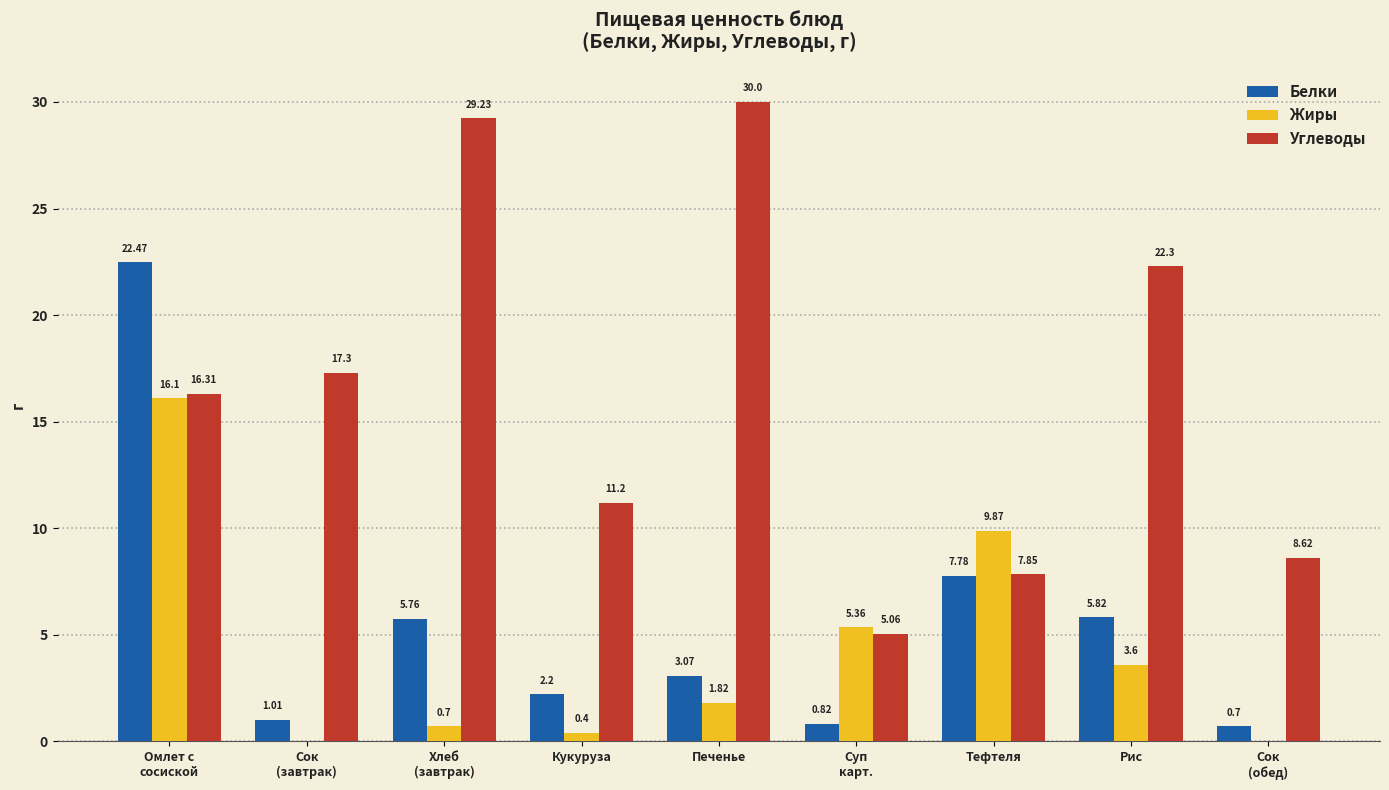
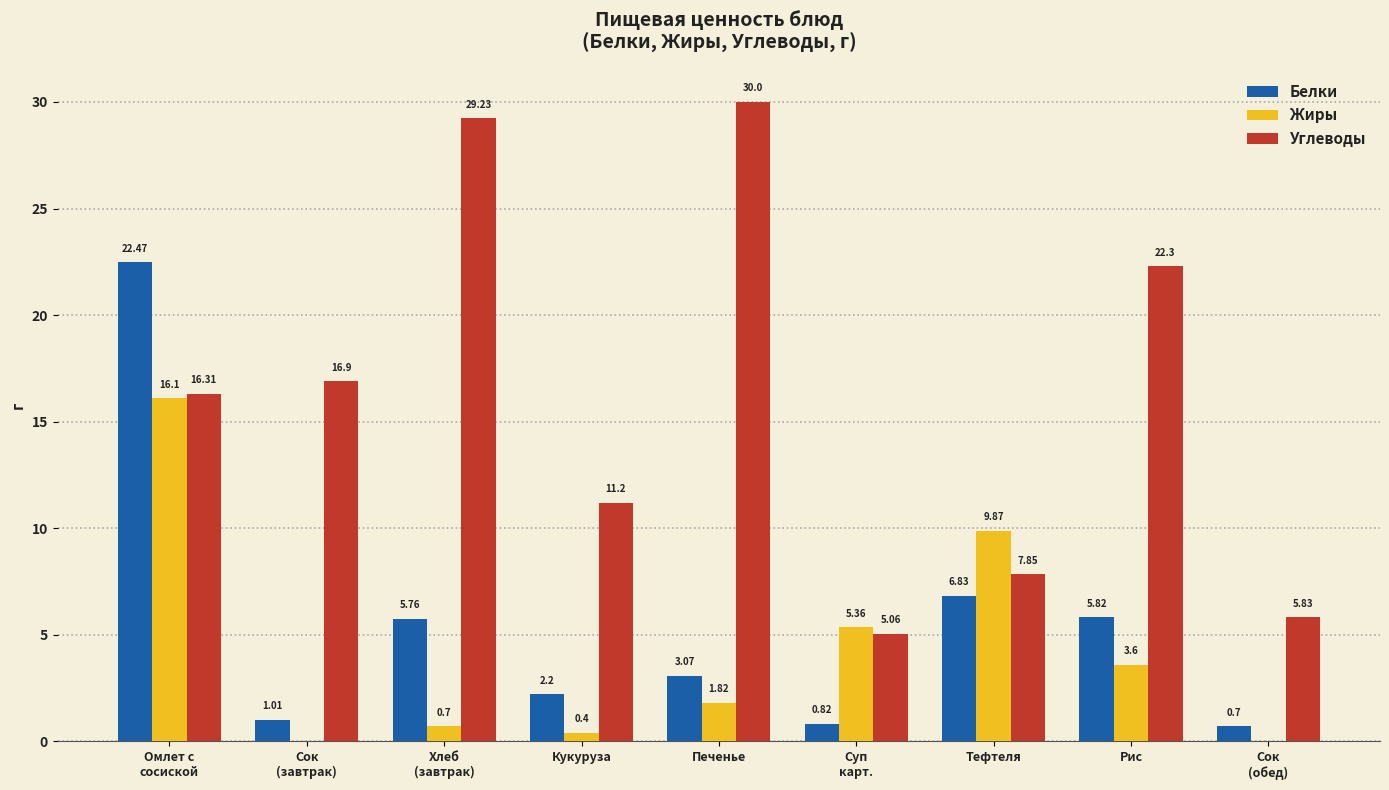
Углеводы, Сок (завтрак): 17.3 -> 16.9
Белки, Тефтеля: 7.78 -> 6.83
Углеводы, Сок (обед): 8.62 -> 5.83
